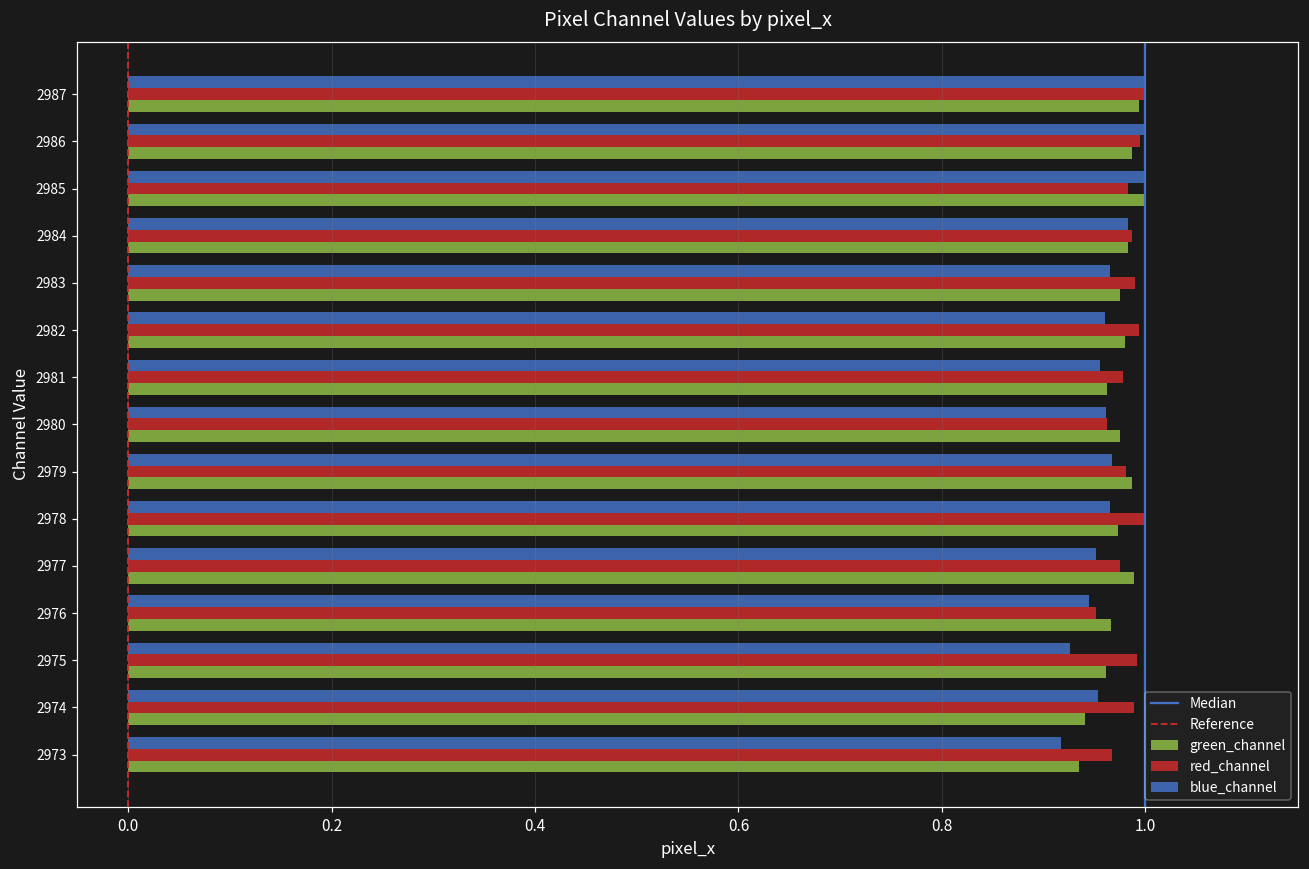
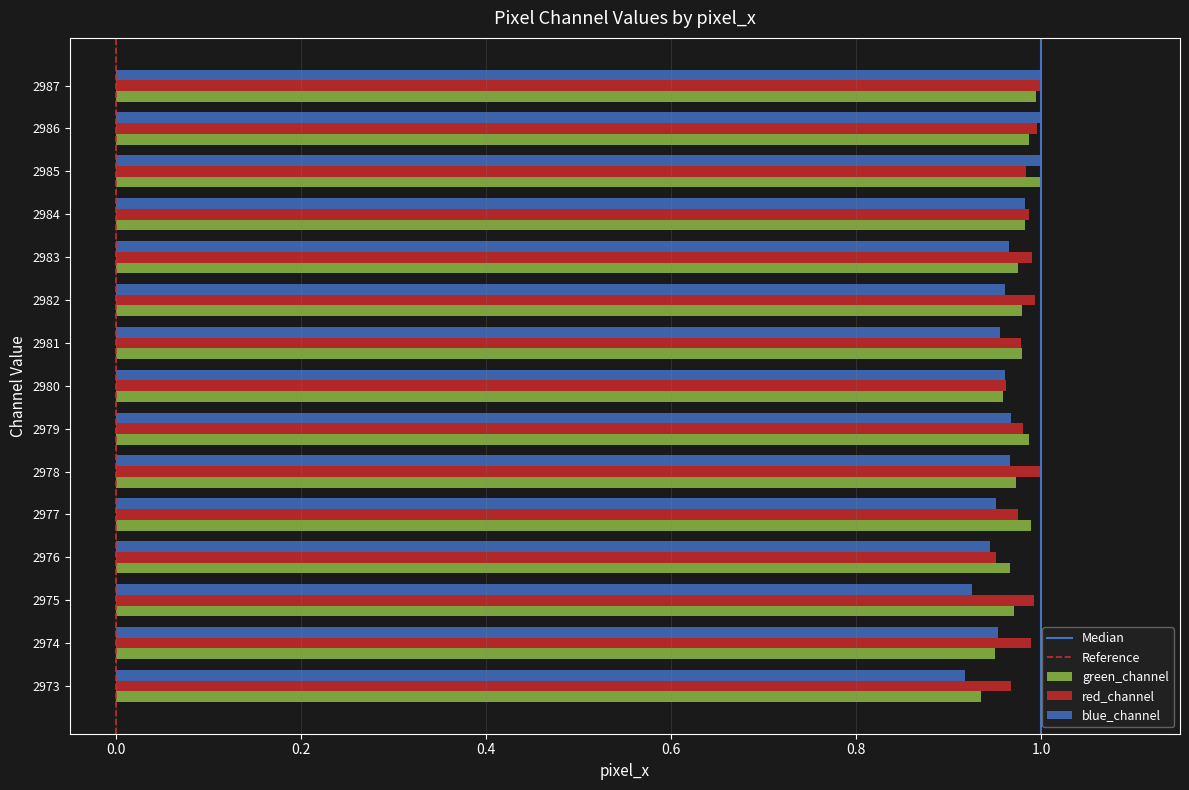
green_channel, 2981: 0.96 -> 0.98
green_channel, 2980: 0.97 -> 0.96
green_channel, 2975: 0.96 -> 0.97
green_channel, 2974: 0.94 -> 0.95
